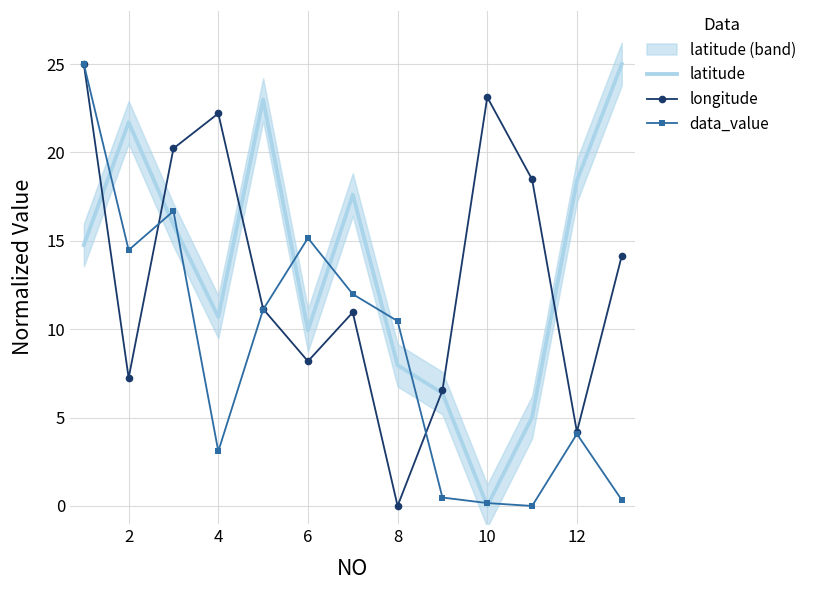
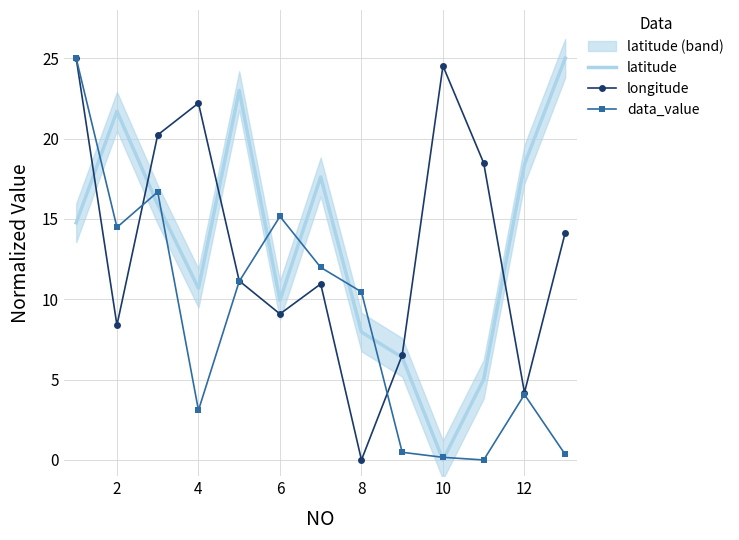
longitude, 2: 7.2 -> 8.4
longitude, 6: 8.2 -> 9.1
longitude, 10: 23.1 -> 24.5
